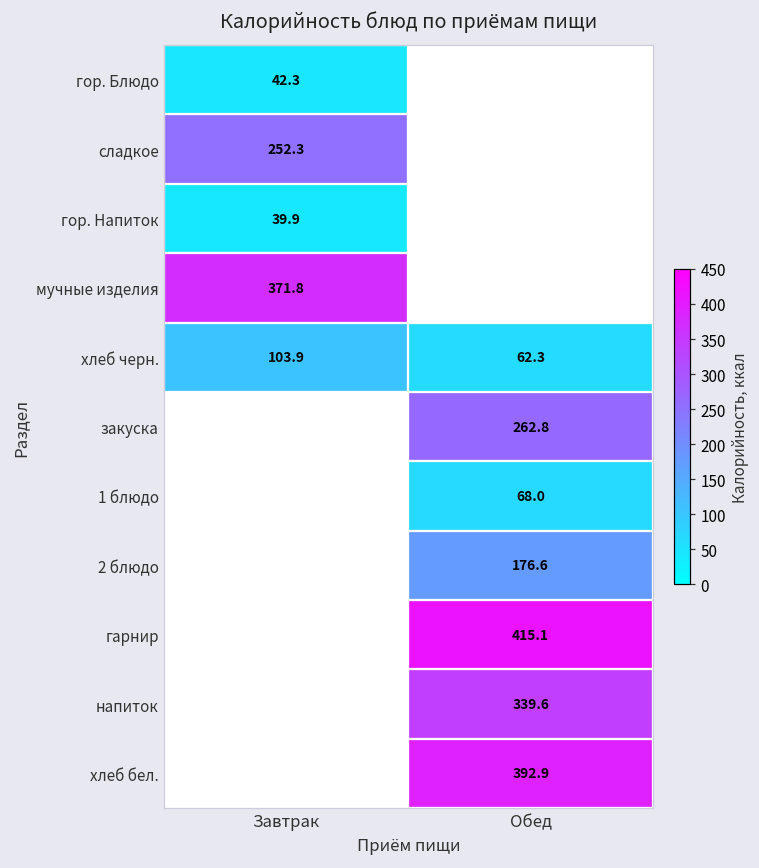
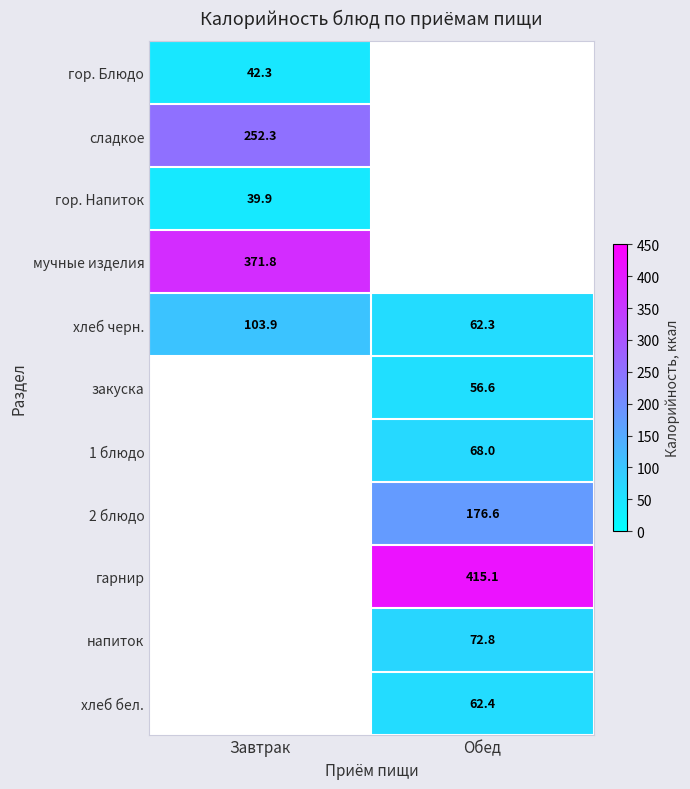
закуска, Обед: 262.8 -> 56.6
напиток, Обед: 339.6 -> 72.8
хлеб бел., Обед: 392.9 -> 62.4
